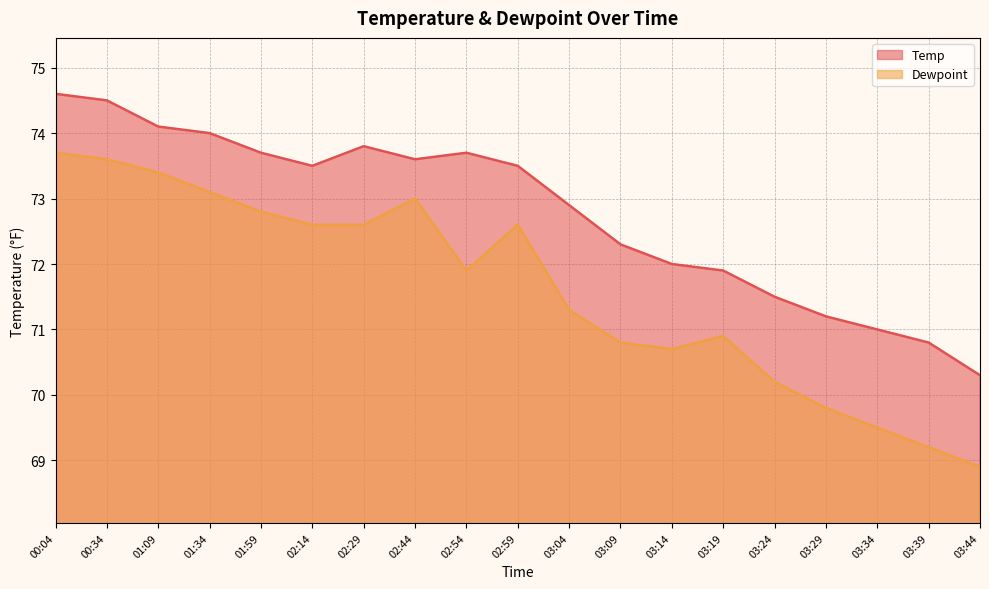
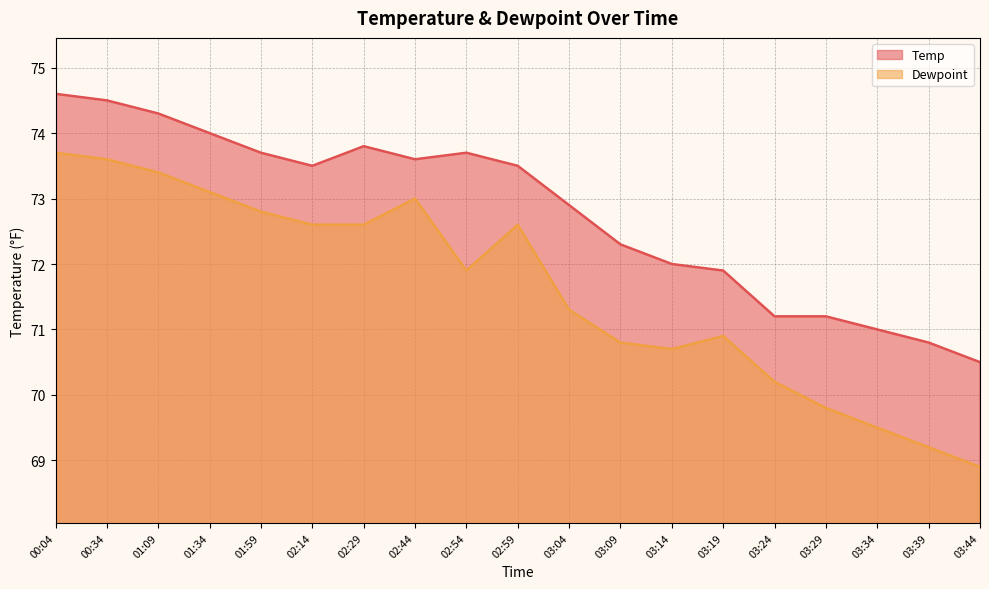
Temp, 01:09: 74.1 -> 74.3
Temp, 03:24: 71.5 -> 71.2
Temp, 03:44: 70.3 -> 70.5
